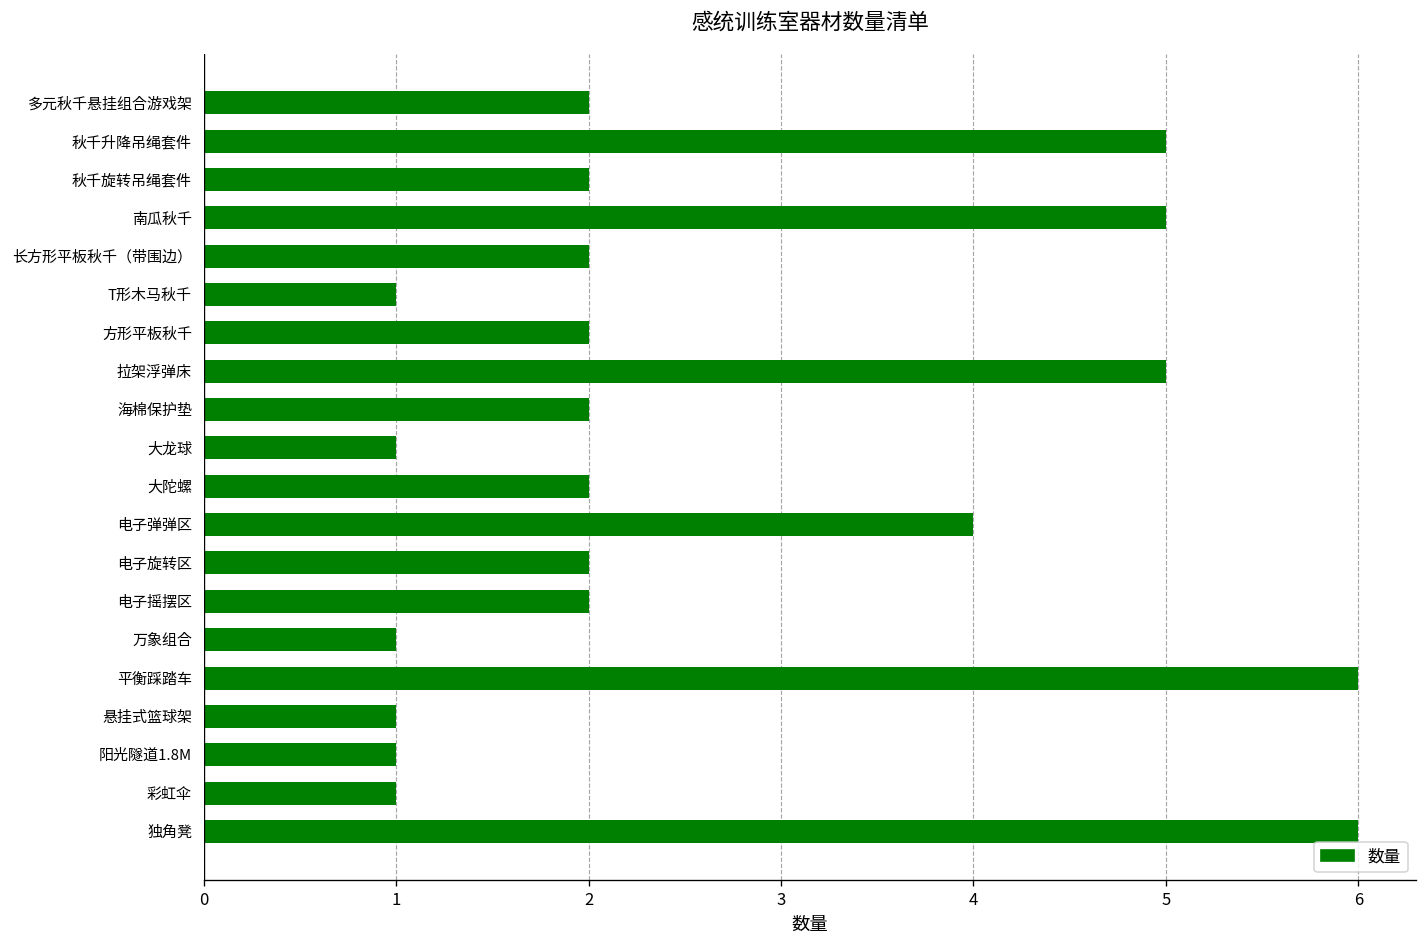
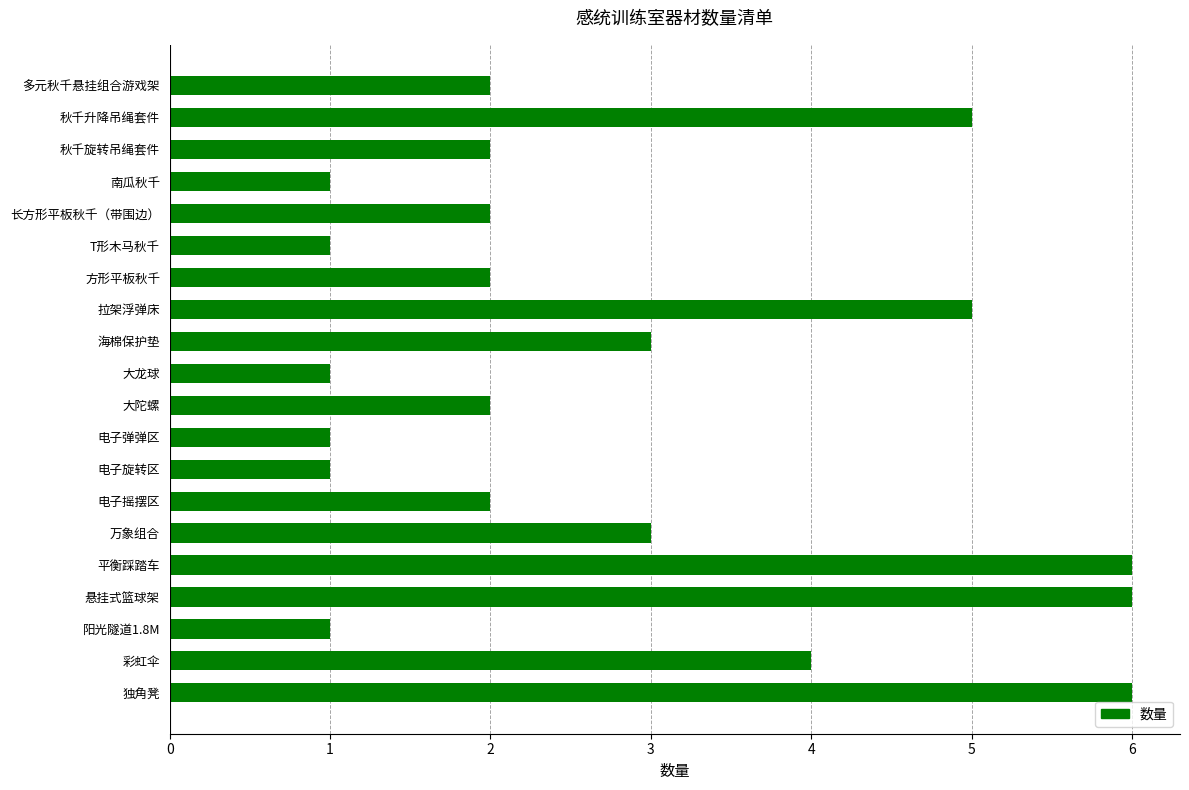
南瓜秋千: 5 -> 1
海棉保护垫: 2 -> 3
电子弹弹区: 4 -> 1
电子旋转区: 2 -> 1
万象组合: 1 -> 3
悬挂式篮球架: 1 -> 6
彩虹伞: 1 -> 4
